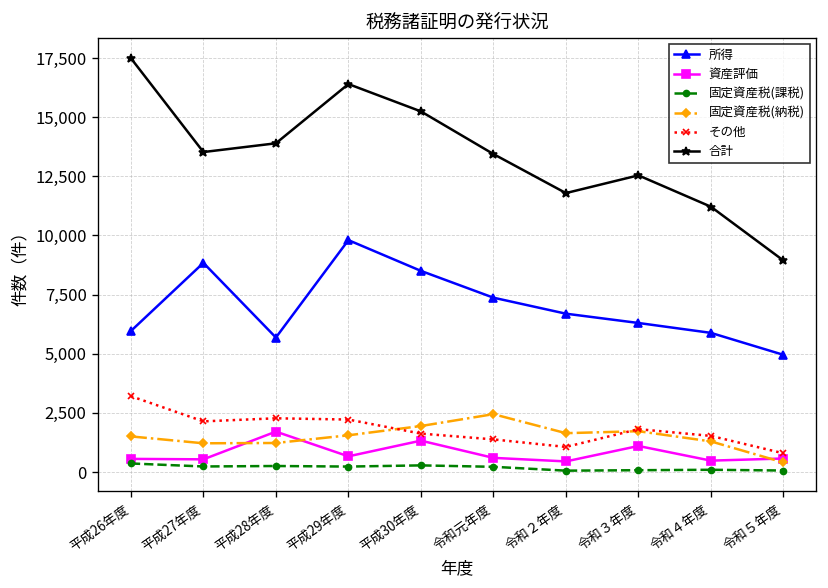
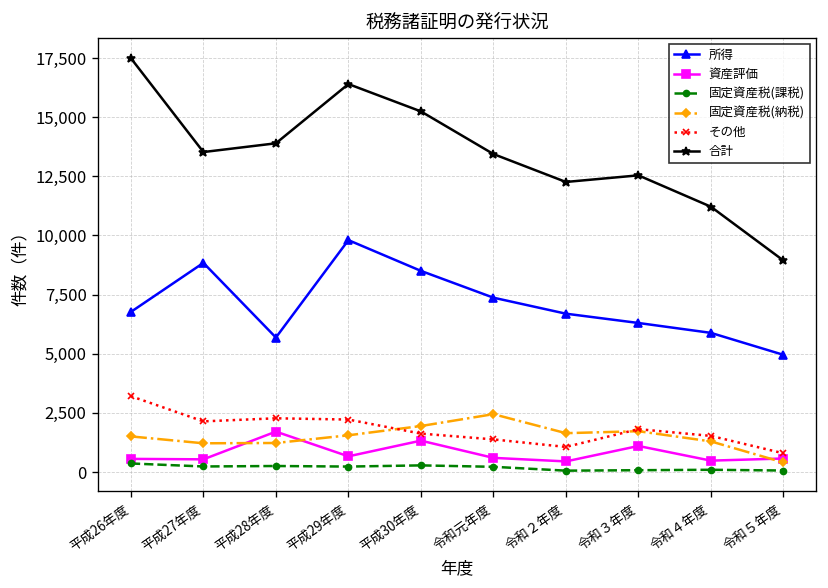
所得, 平成26年度: 6,000 -> 6,800
合計, 令和２年度: 11,800 -> 12,300
